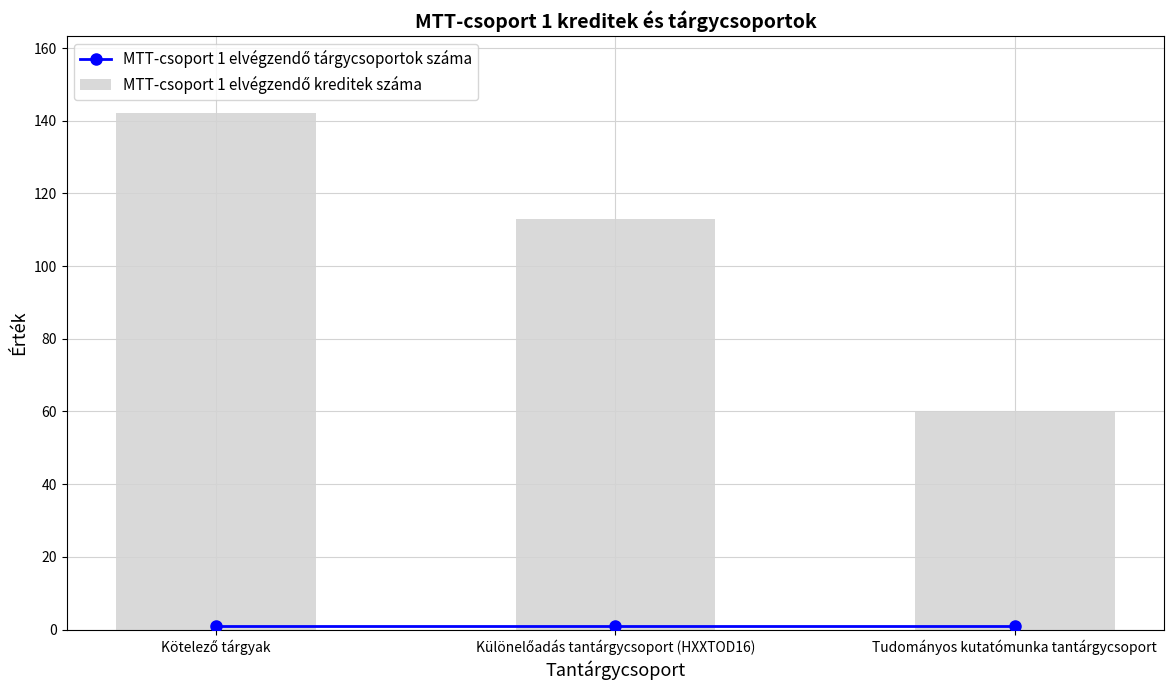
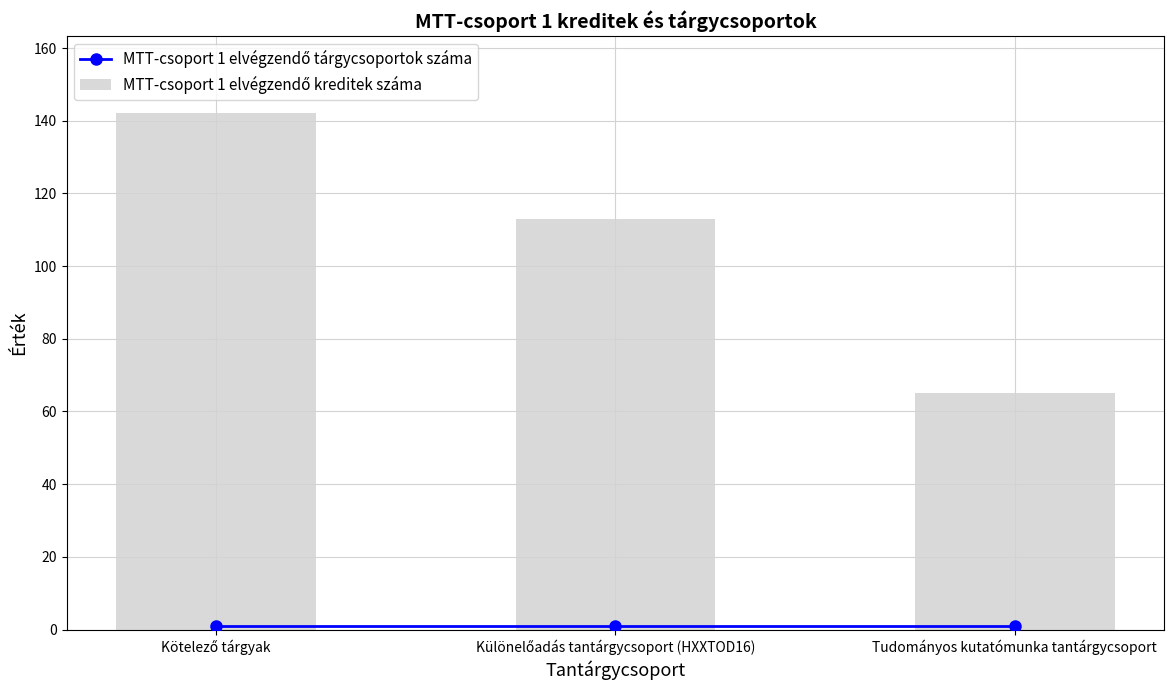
MTT-csoport 1 elvégzendő kreditek száma, Tudományos kutatómunka tantárgycsoport: 60 -> 65
